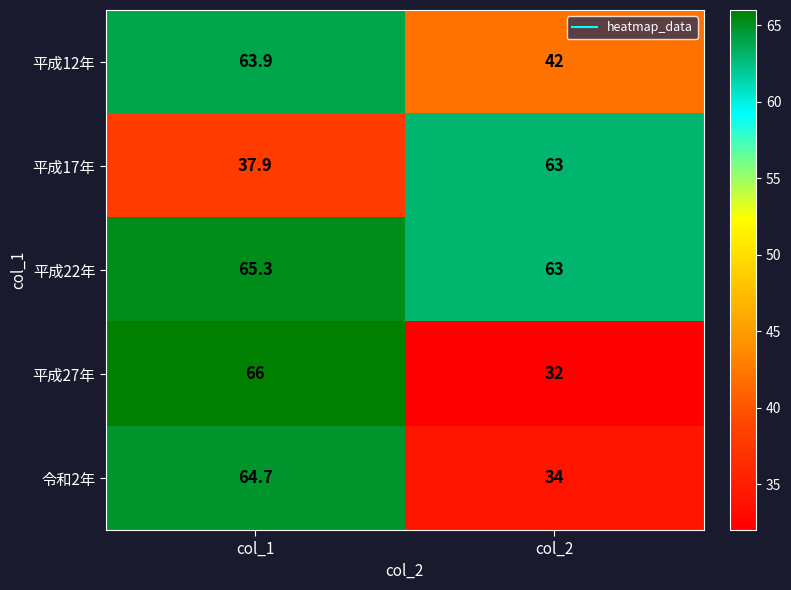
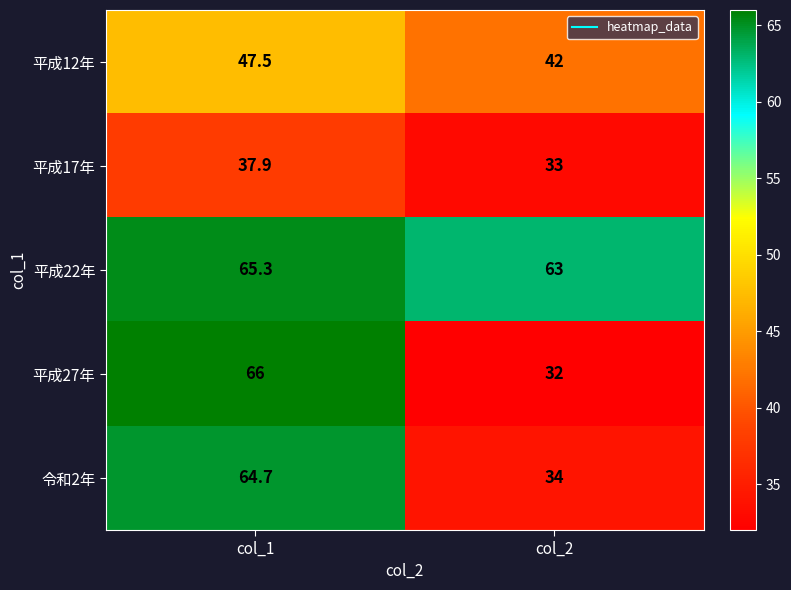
平成12年, col_1: 63.9 -> 47.5
平成17年, col_2: 63 -> 33
